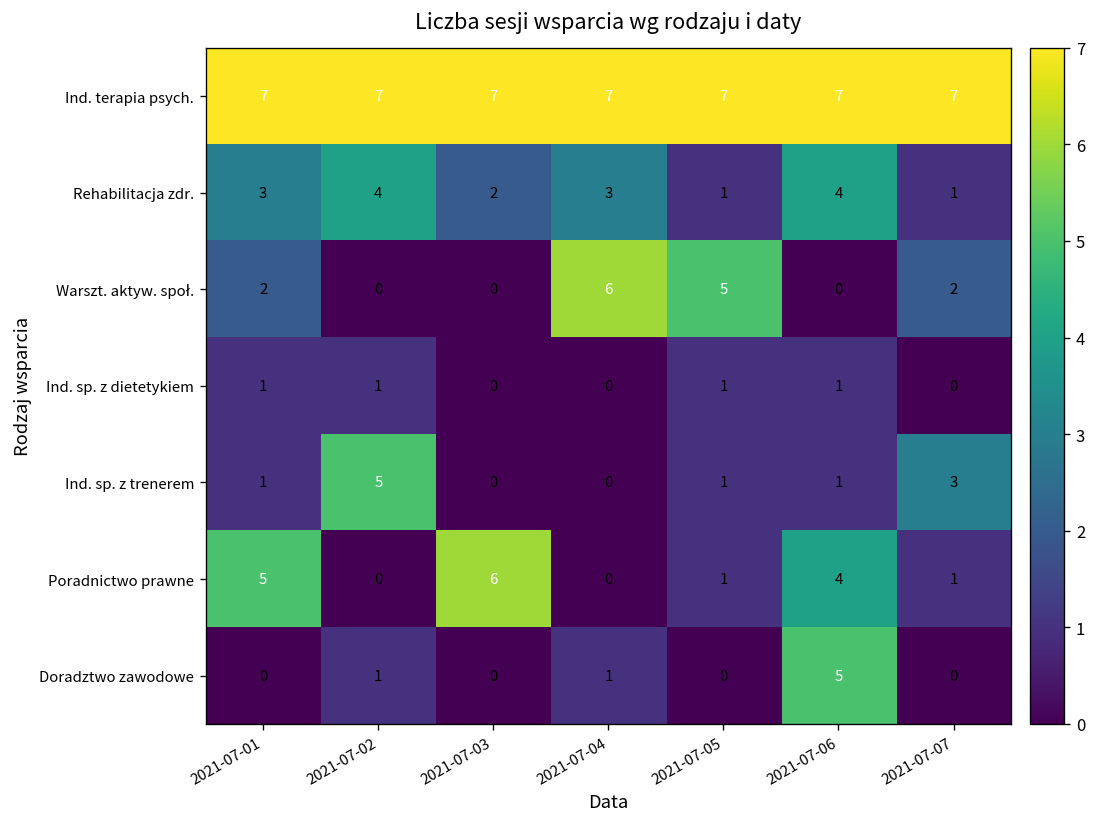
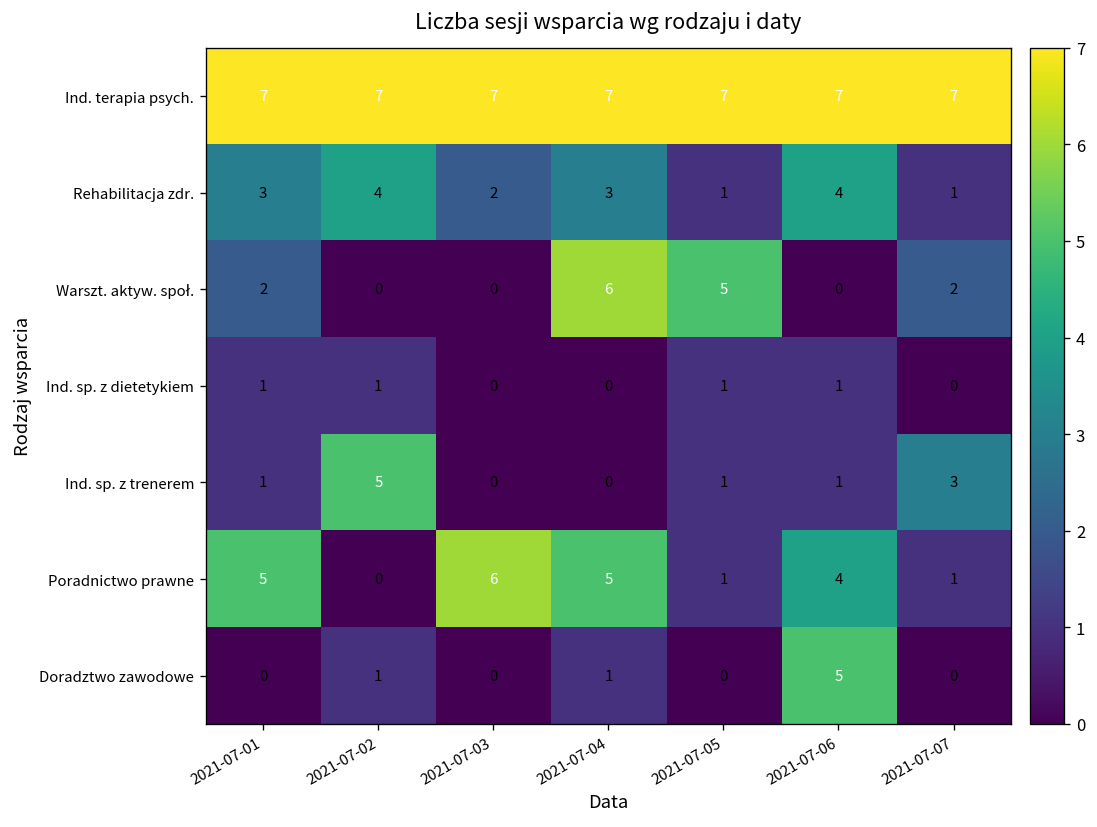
Poradnictwo prawne, 2021-07-04: 0 -> 5
